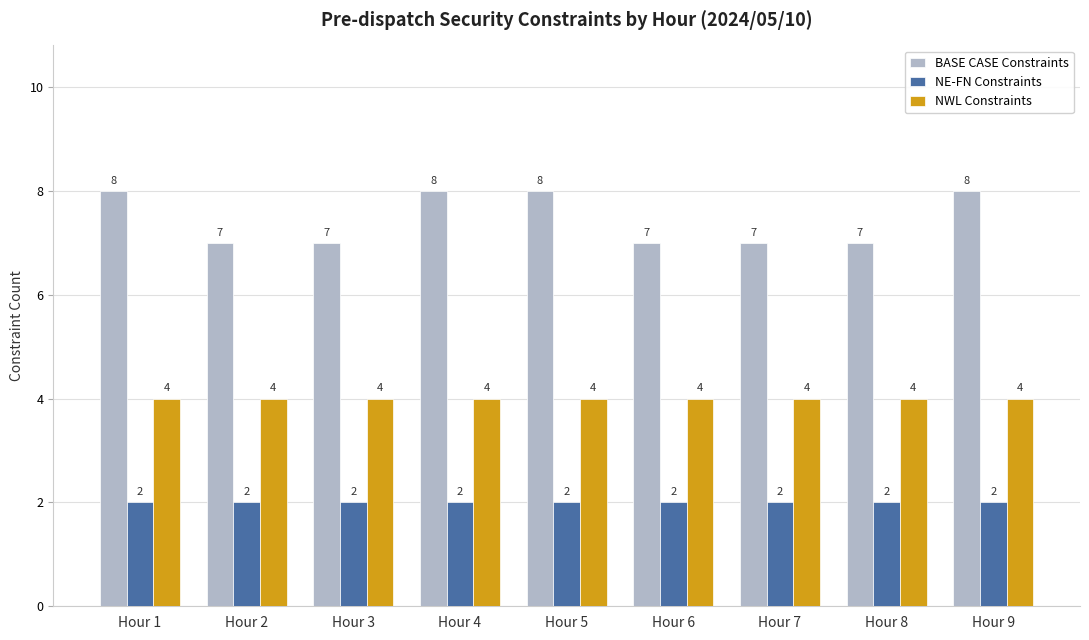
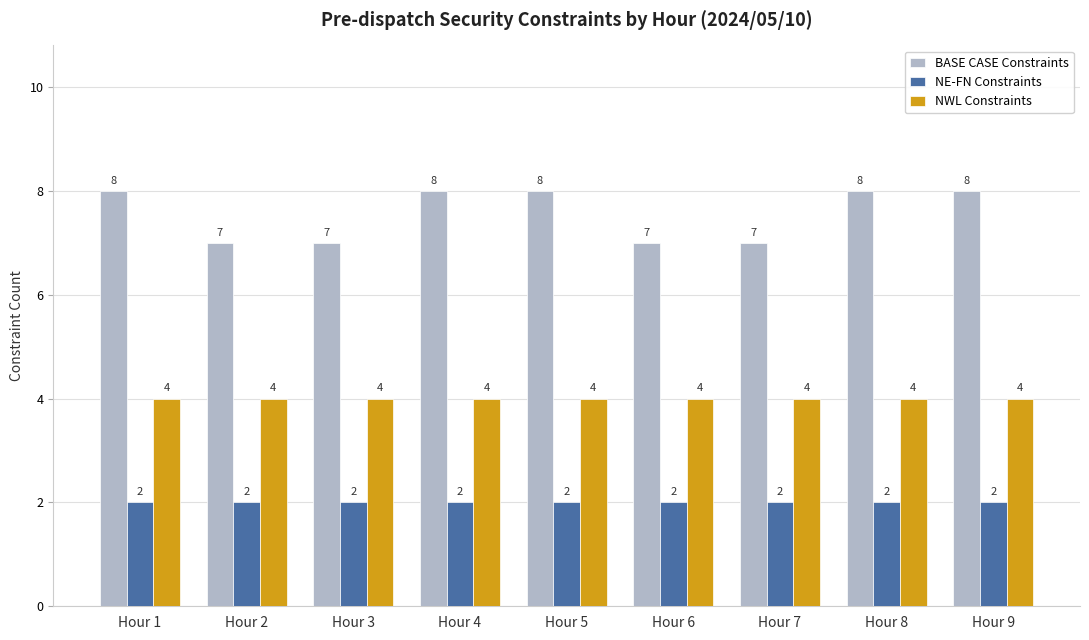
BASE CASE Constraints, Hour 8: 7 -> 8
